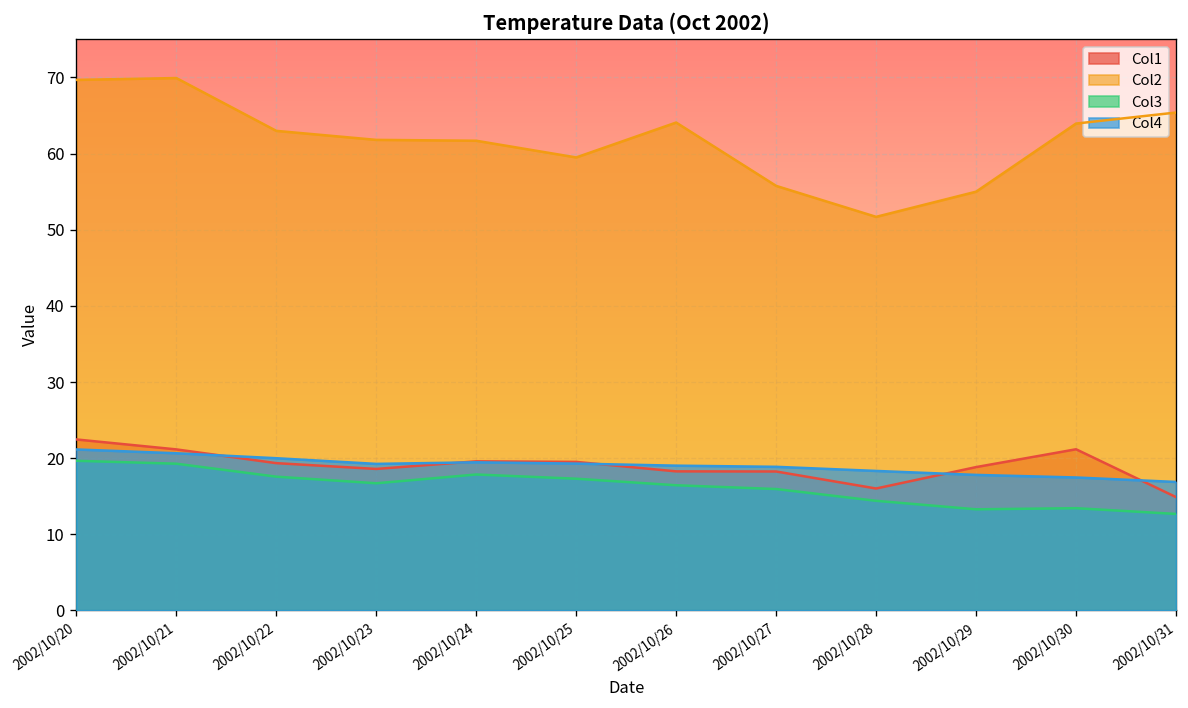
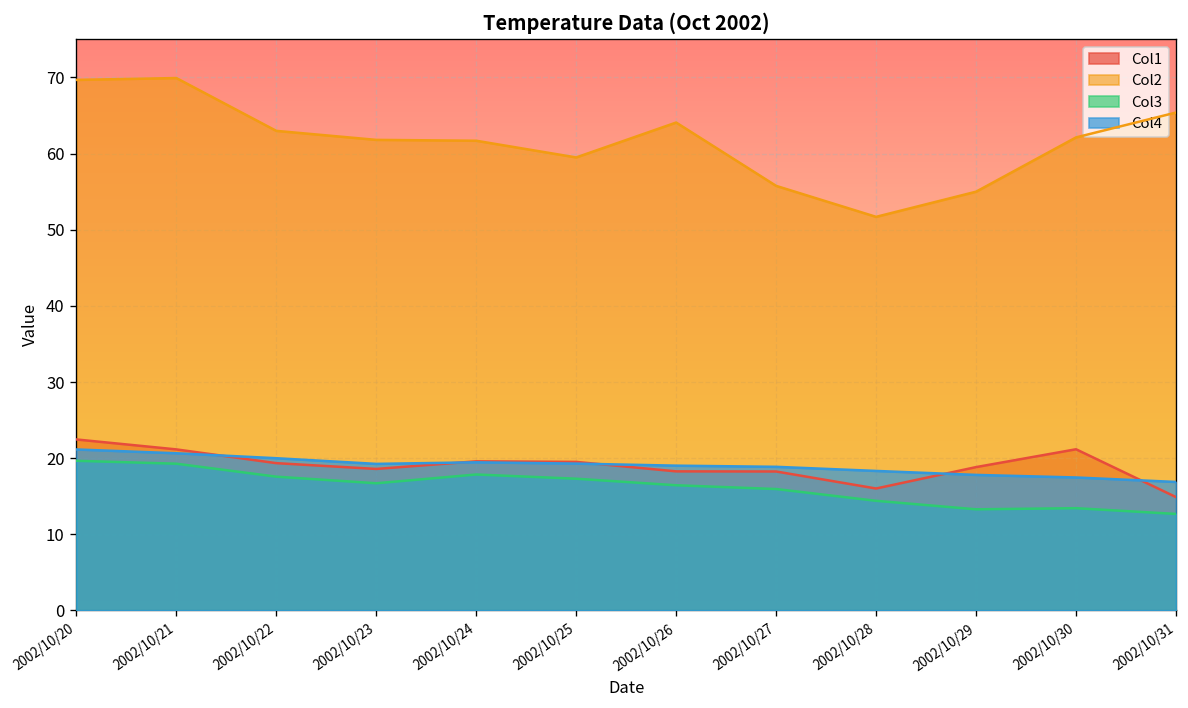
Col2, 2002/10/30: 64 -> 62
